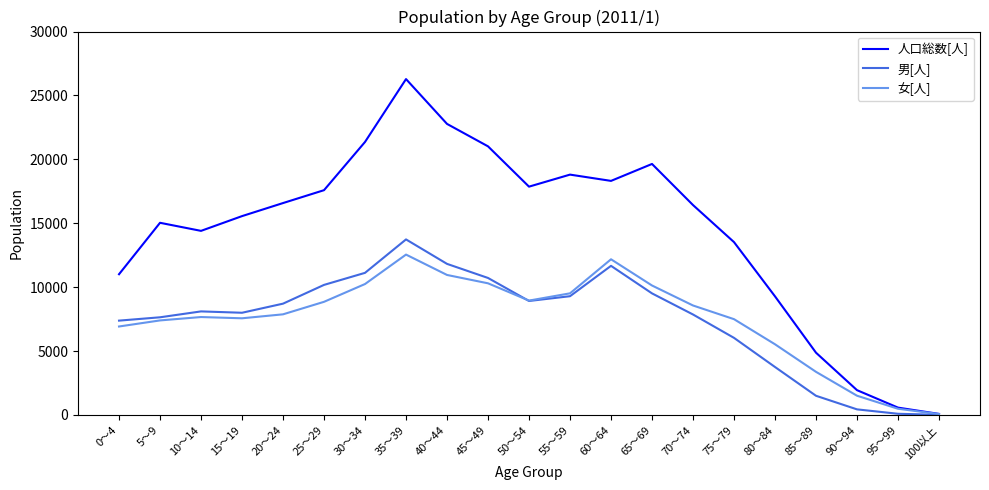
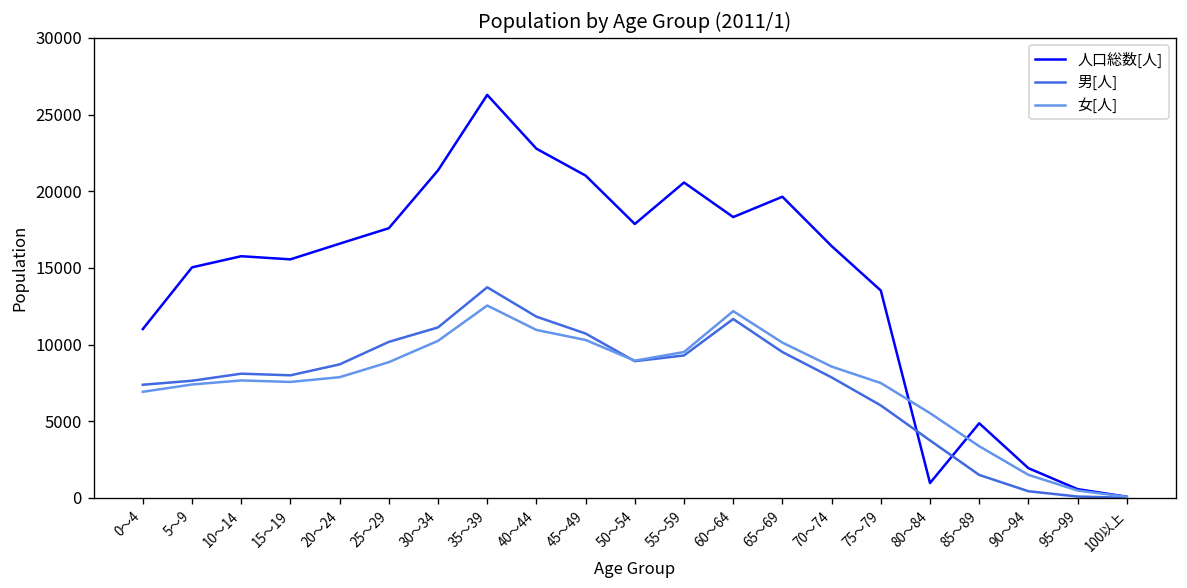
人口総数[人], 10～14: 14400 -> 15800
人口総数[人], 55～59: 18800 -> 20600
人口総数[人], 80～84: 9300 -> 1000
